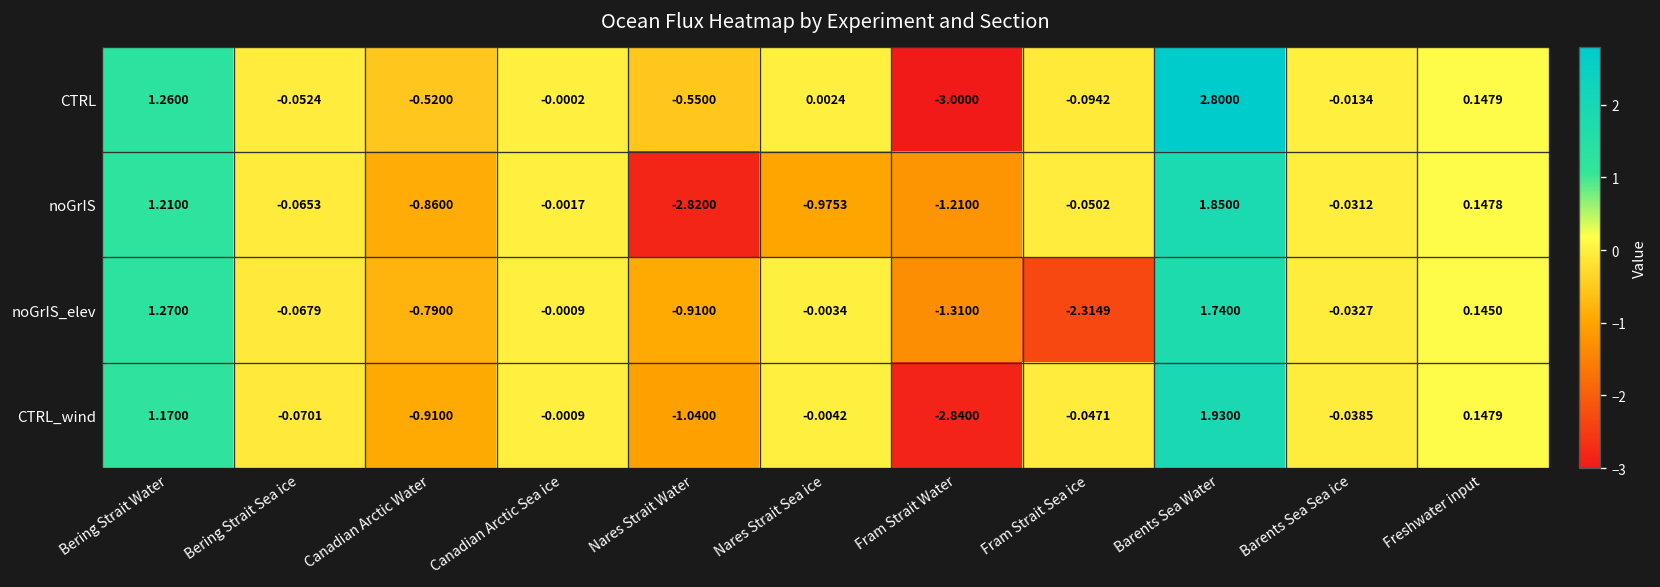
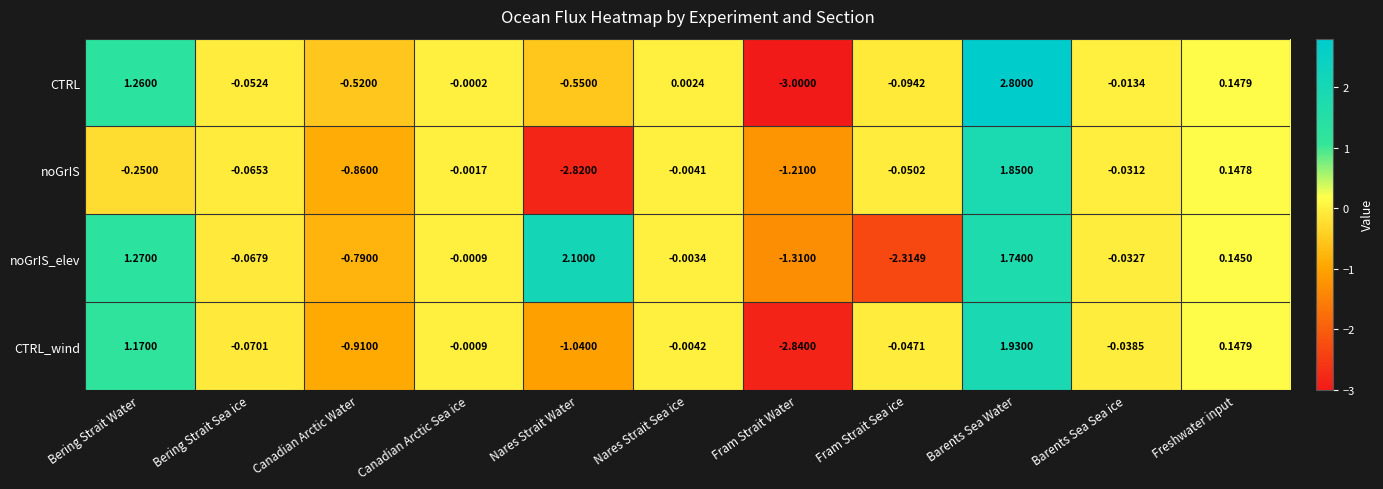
noGrIS, Bering Strait Water: 1.2100 -> -0.2500
noGrIS, Nares Strait Sea ice: -0.9753 -> -0.0041
noGrIS_elev, Nares Strait Water: -0.9100 -> 2.1000
